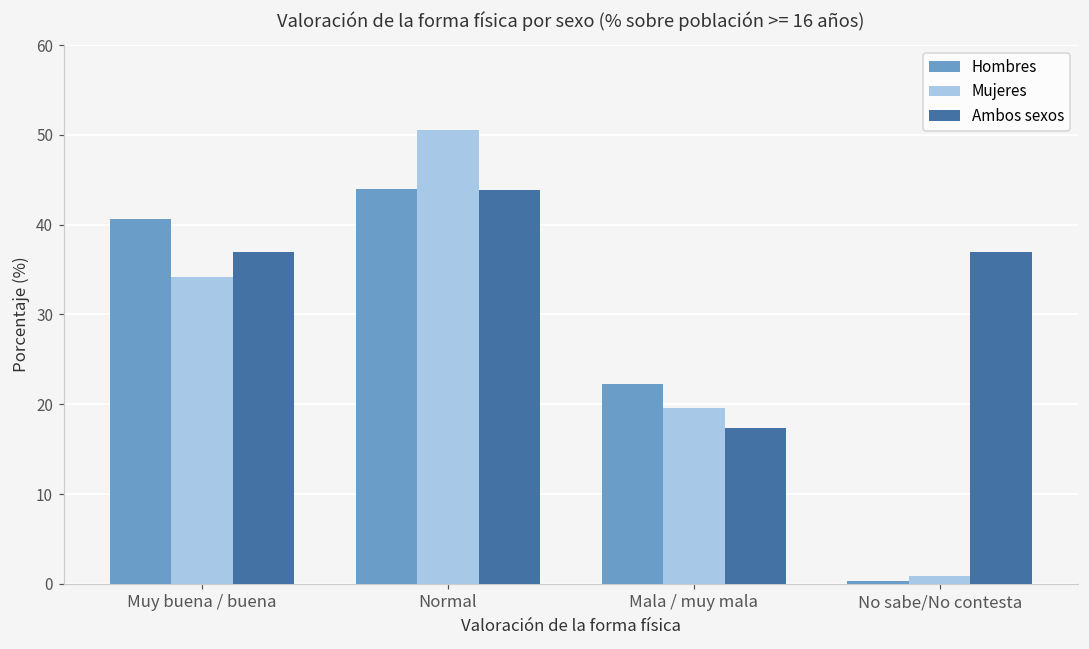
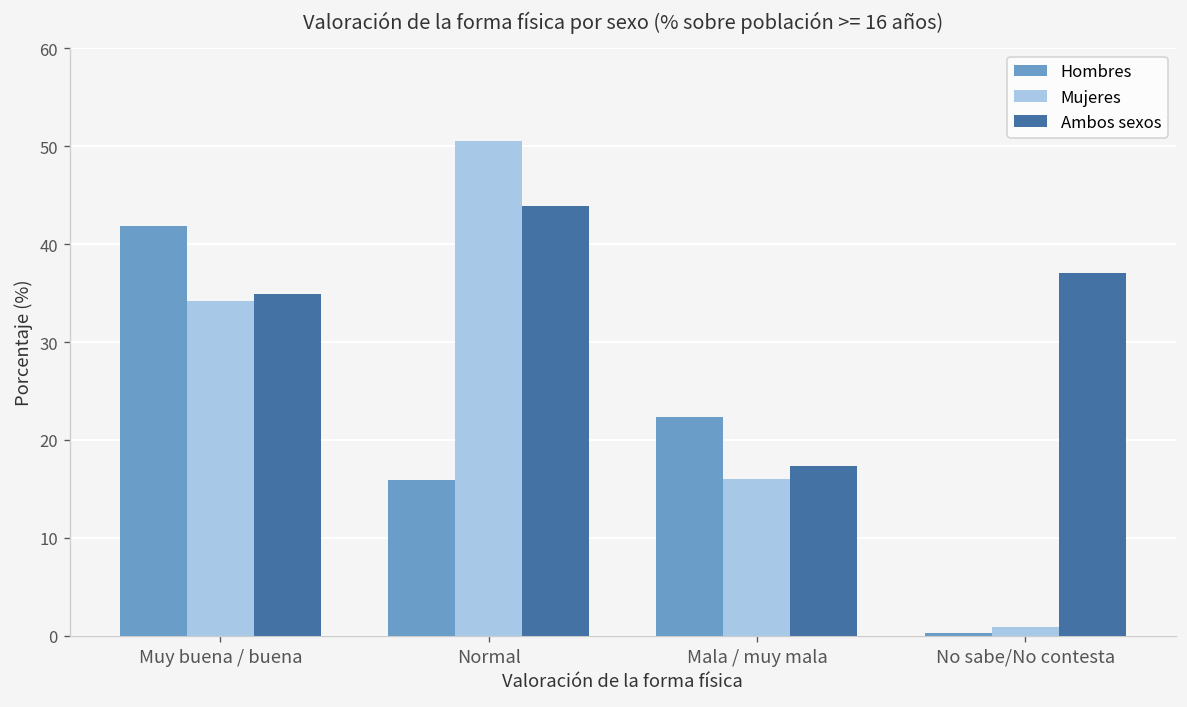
Hombres, Muy buena / buena: 41 -> 42
Ambos sexos, Muy buena / buena: 37 -> 35
Hombres, Normal: 44 -> 16
Mujeres, Mala / muy mala: 20 -> 16
